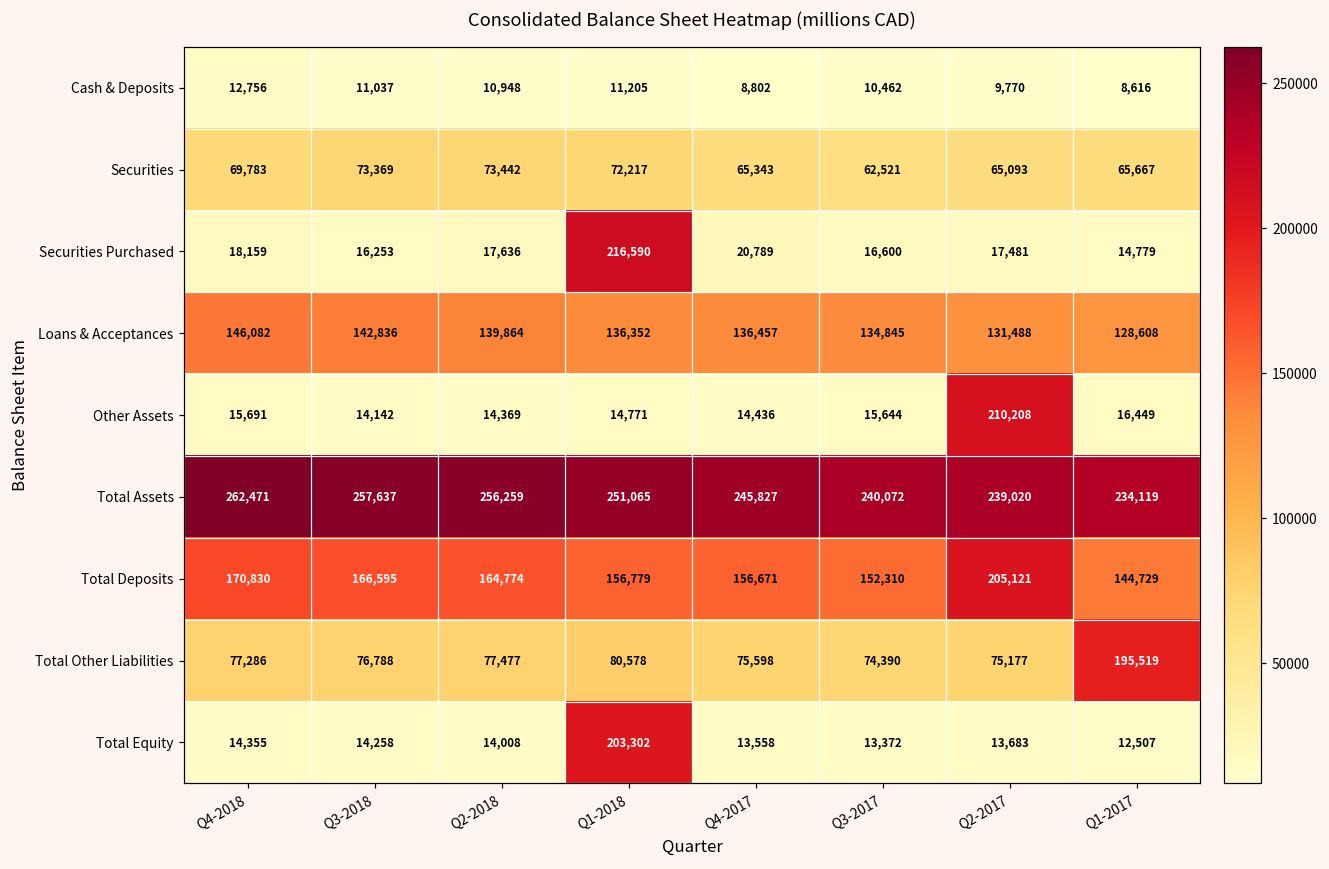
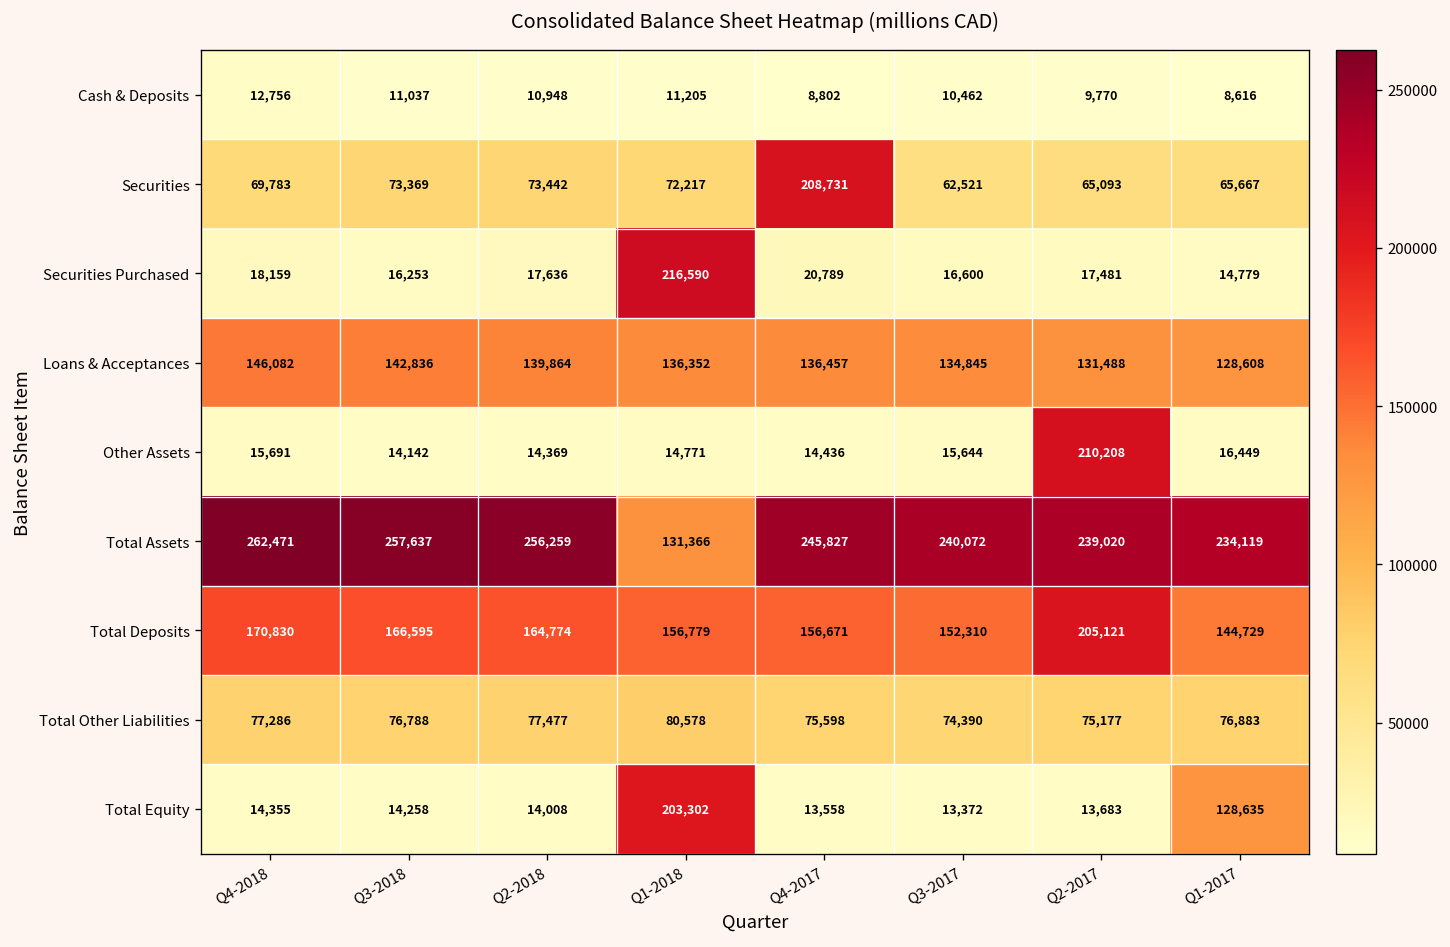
Securities, Q4-2017: 65,343 -> 208,731
Total Assets, Q1-2018: 251,065 -> 131,366
Total Other Liabilities, Q1-2017: 195,519 -> 76,883
Total Equity, Q1-2017: 12,507 -> 128,635
